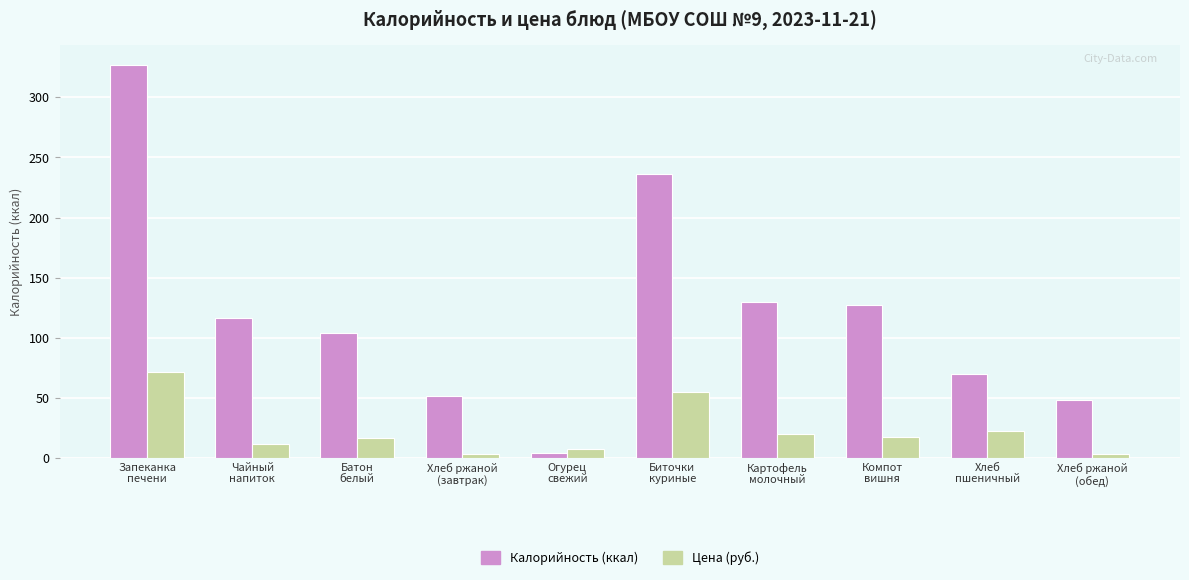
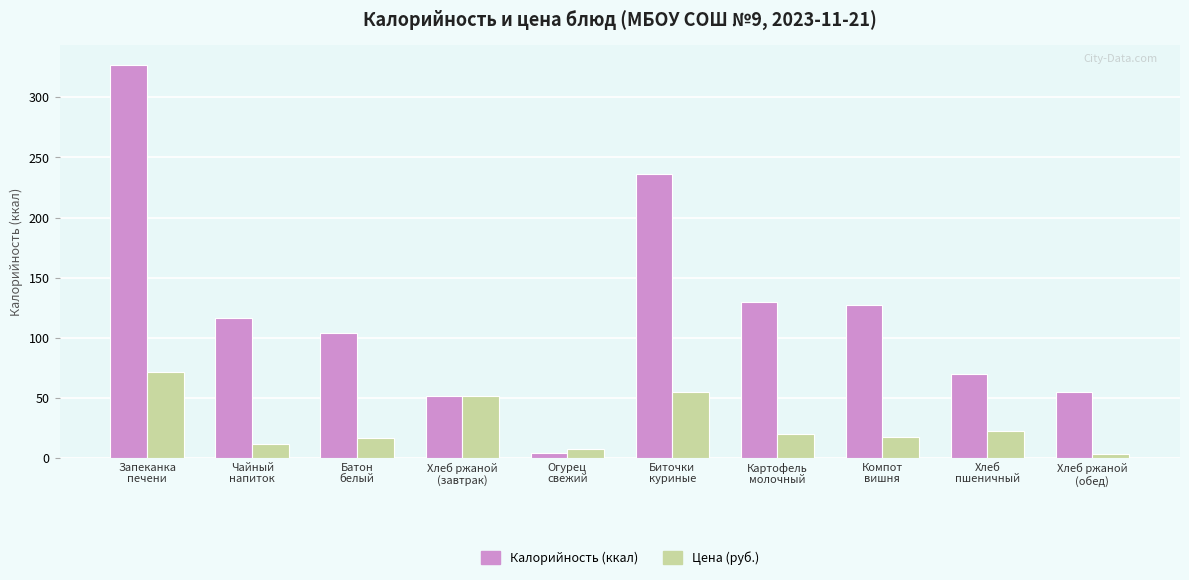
Цена (руб.), Хлеб ржаной (завтрак): 3 -> 51
Калорийность (ккал), Хлеб ржаной (обед): 48 -> 55
